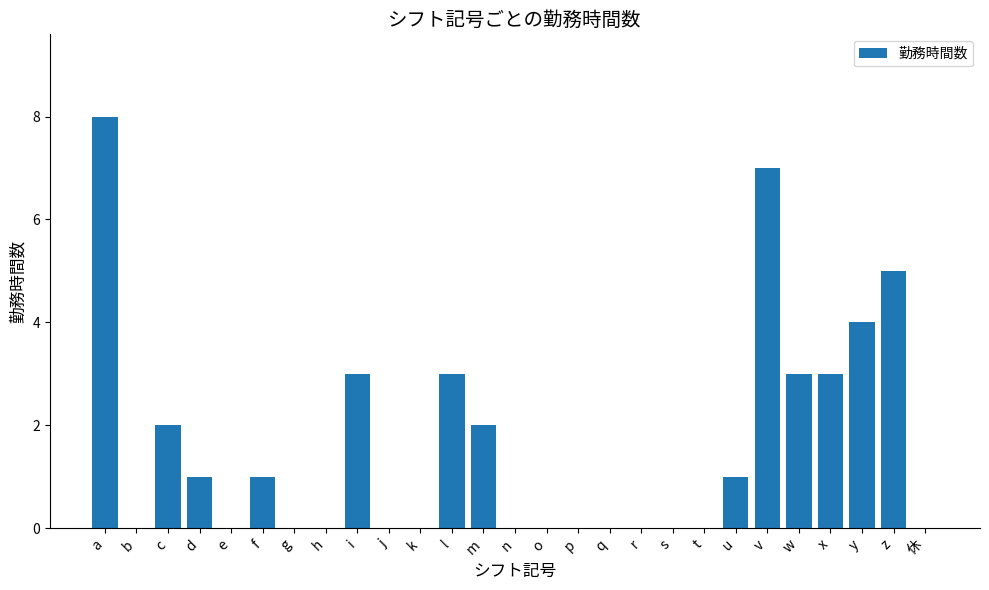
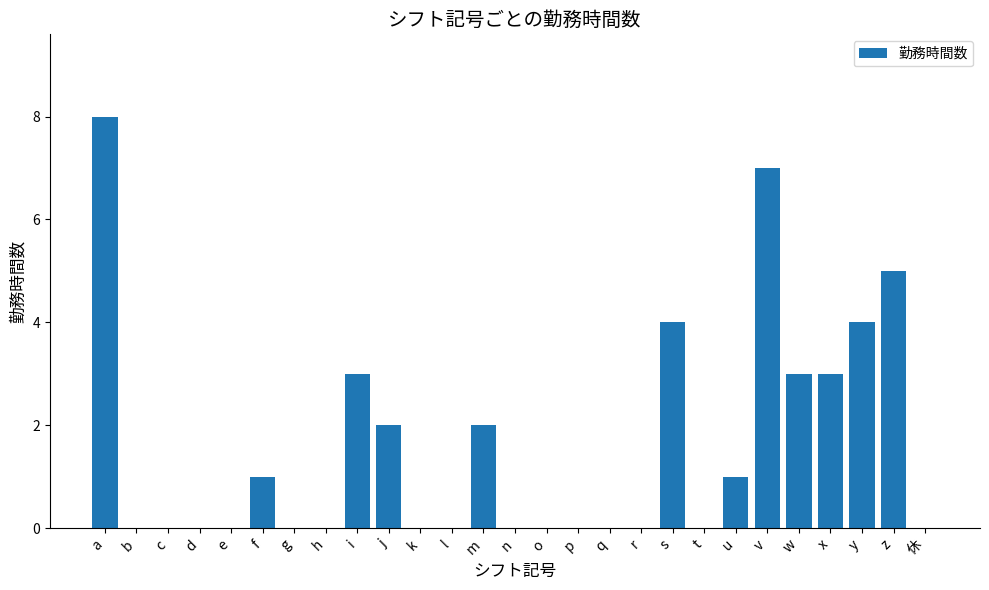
c: 2 -> 0
d: 1 -> 0
j: 0 -> 2
l: 3 -> 0
s: 0 -> 4
